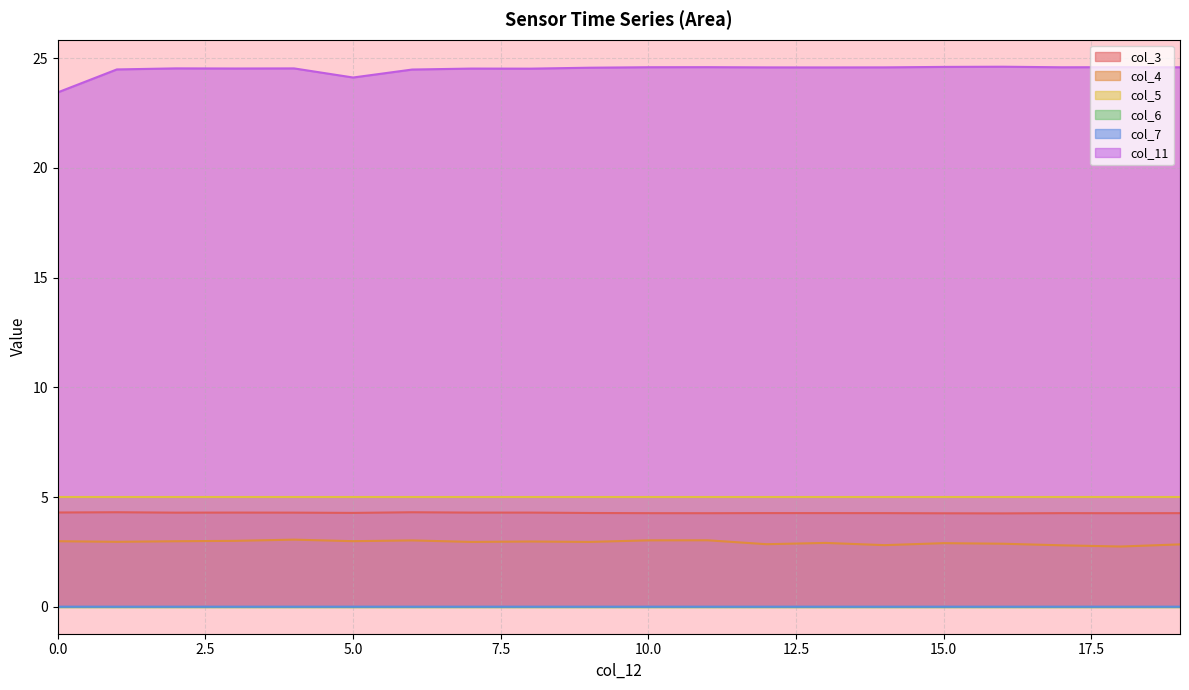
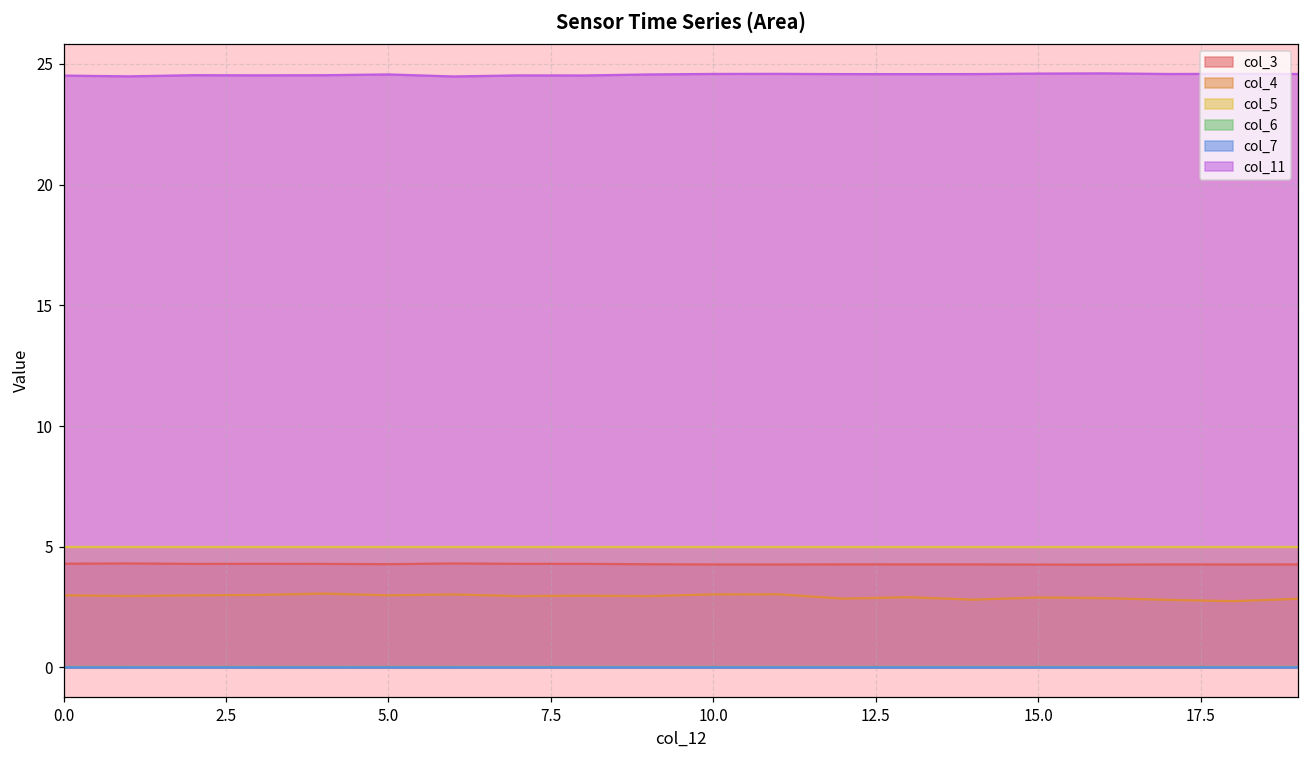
col_11, 0.0: 23.4 -> 24.5
col_11, 5.0: 24.1 -> 24.6
